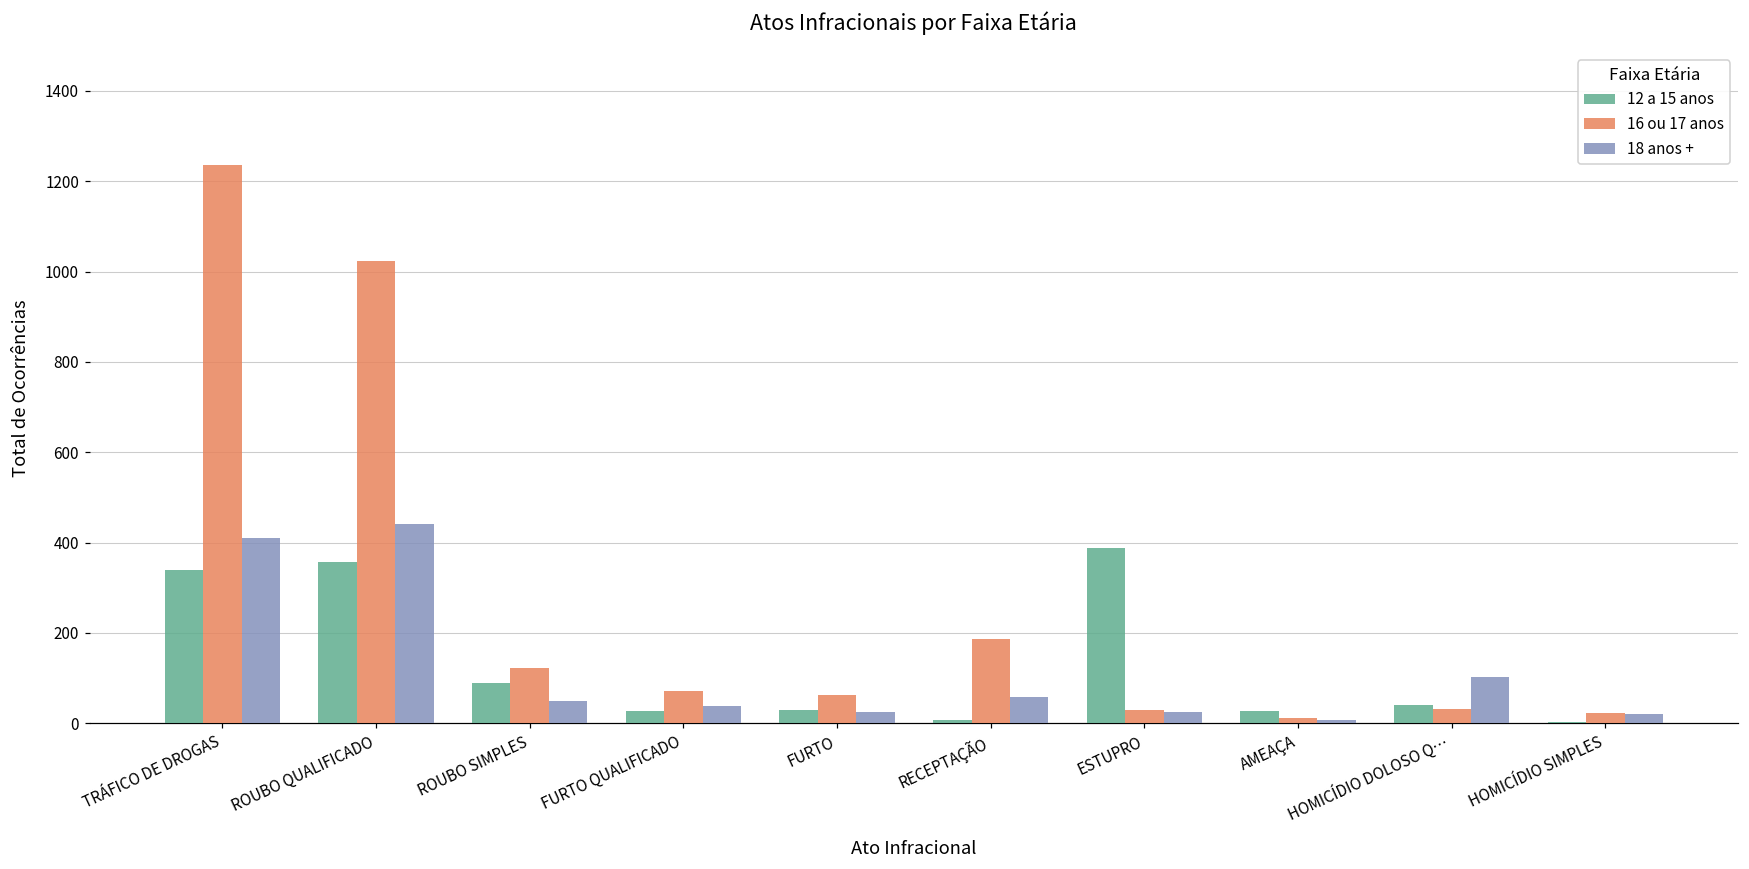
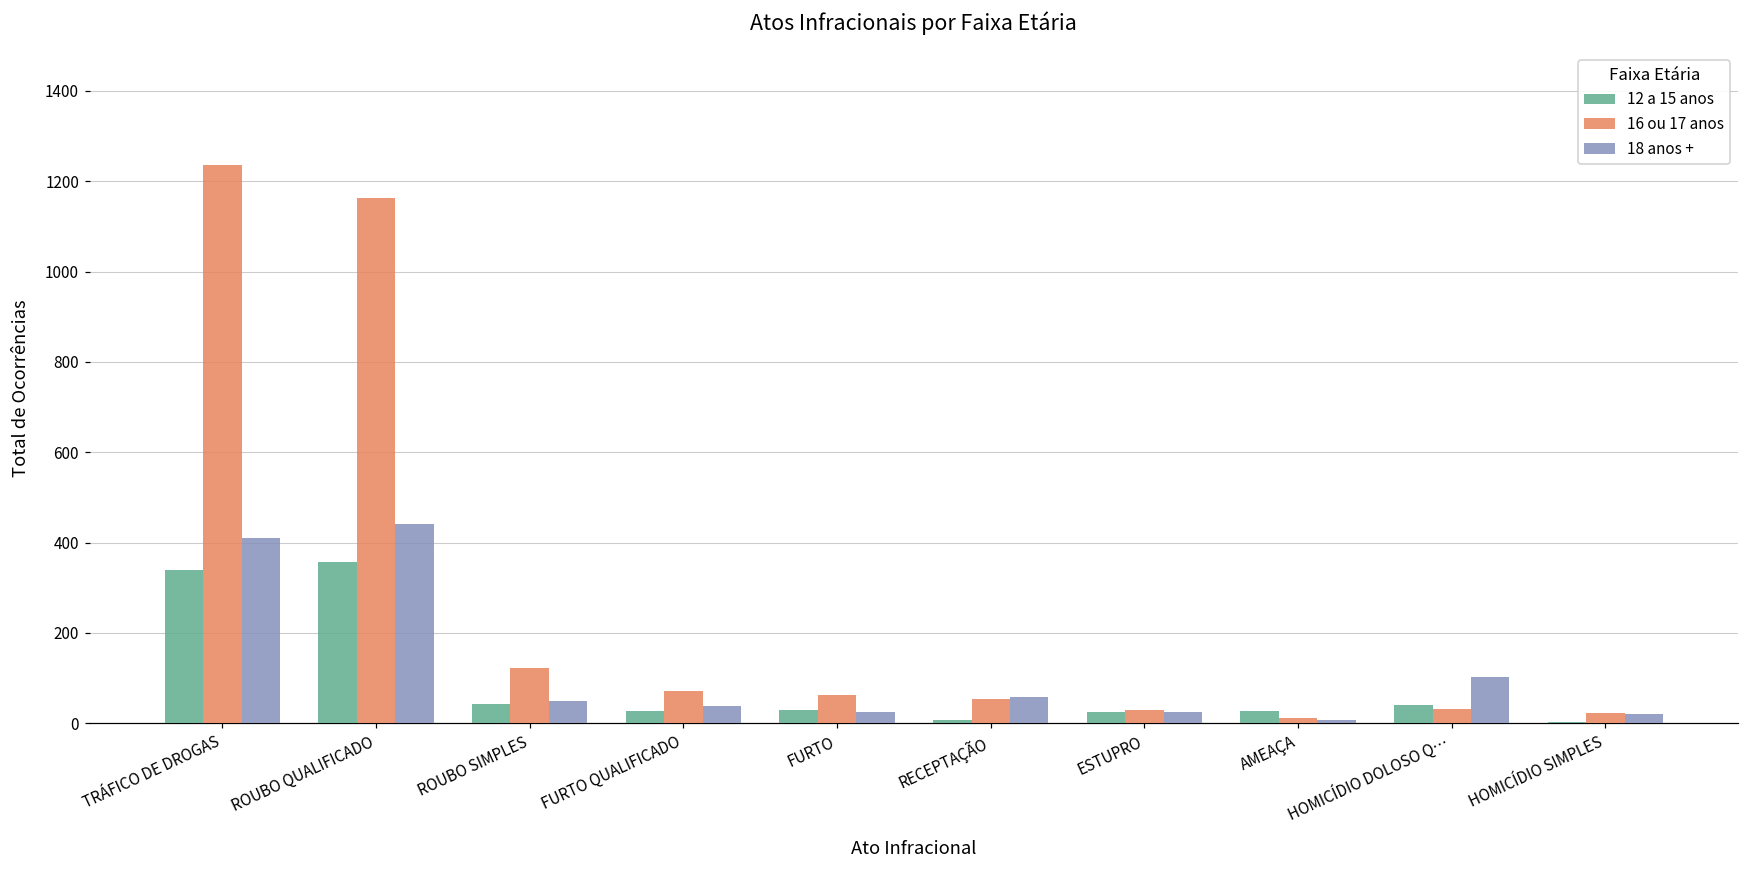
16 ou 17 anos, ROUBO QUALIFICADO: 1020 -> 1160
12 a 15 anos, ROUBO SIMPLES: 90 -> 40
16 ou 17 anos, RECEPTAÇÃO: 190 -> 50
12 a 15 anos, ESTUPRO: 390 -> 30
